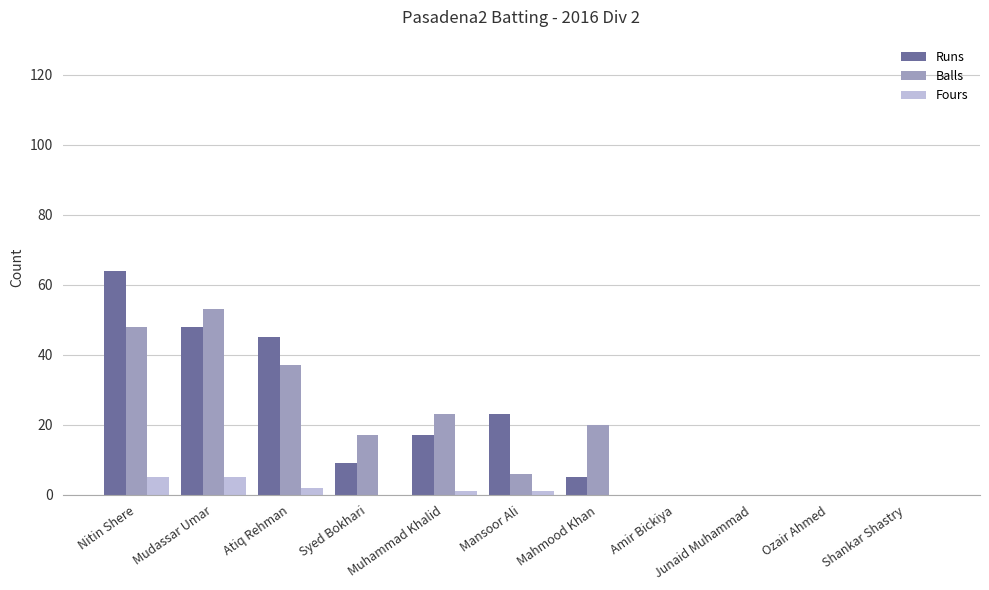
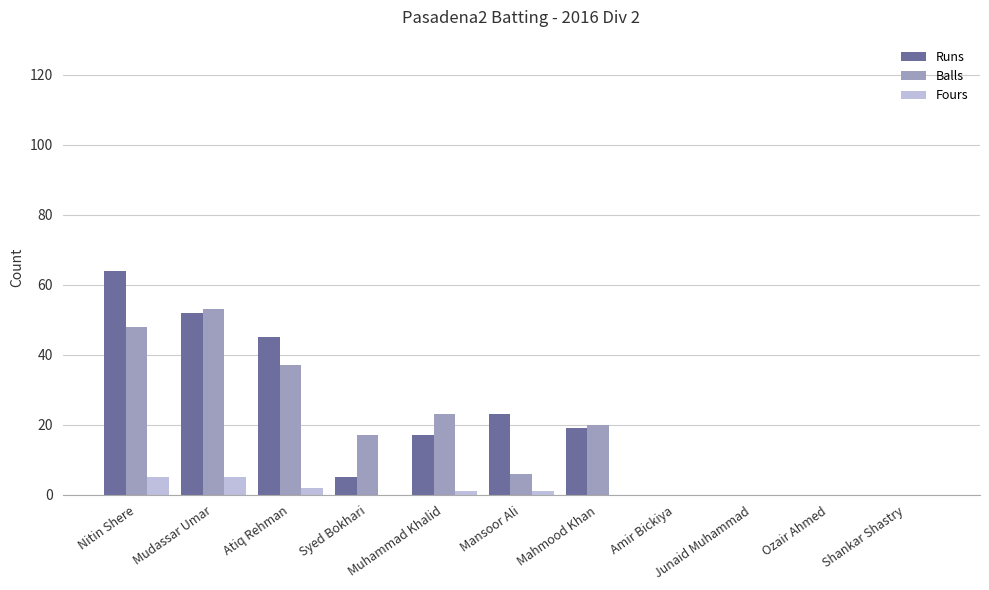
Runs, Mudassar Umar: 48 -> 52
Runs, Syed Bokhari: 9 -> 5
Runs, Mahmood Khan: 5 -> 19
